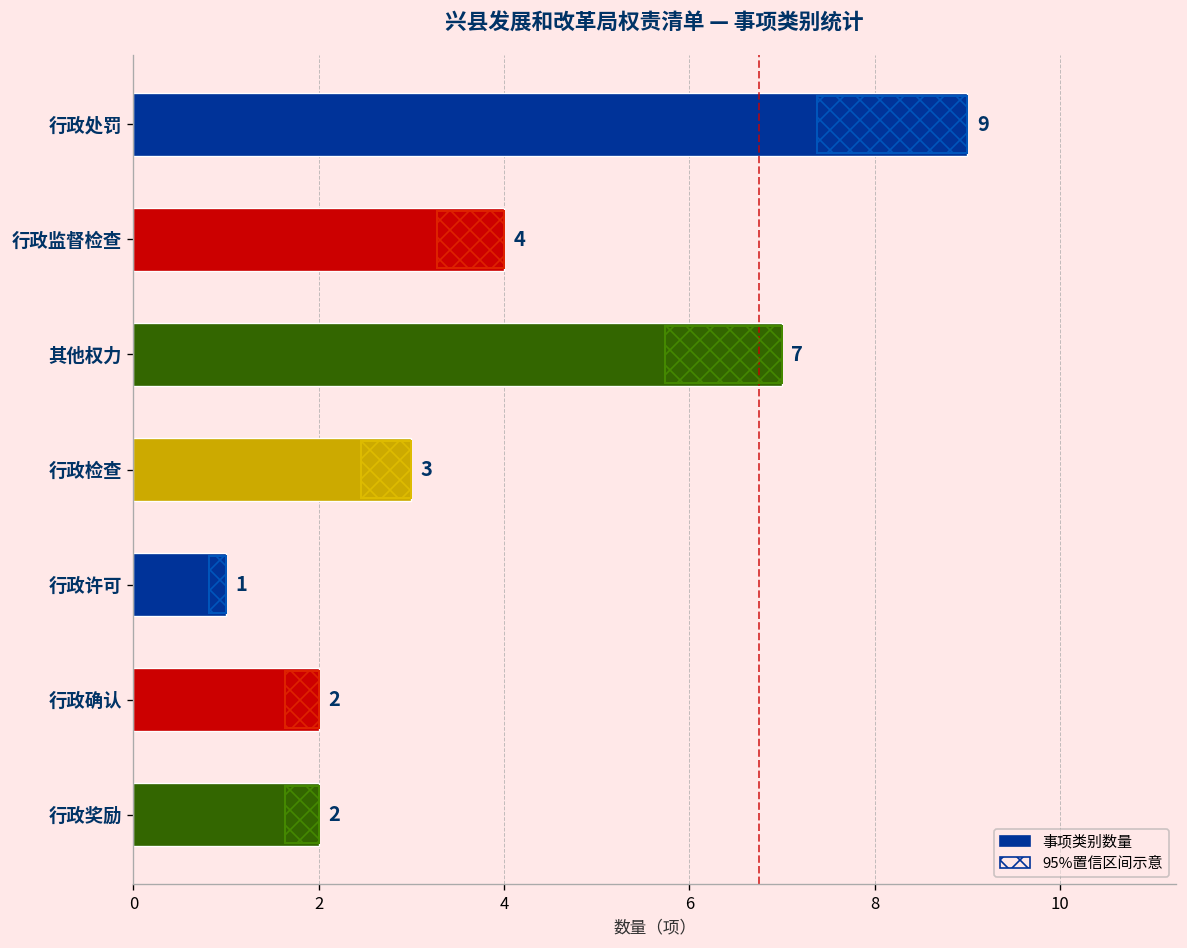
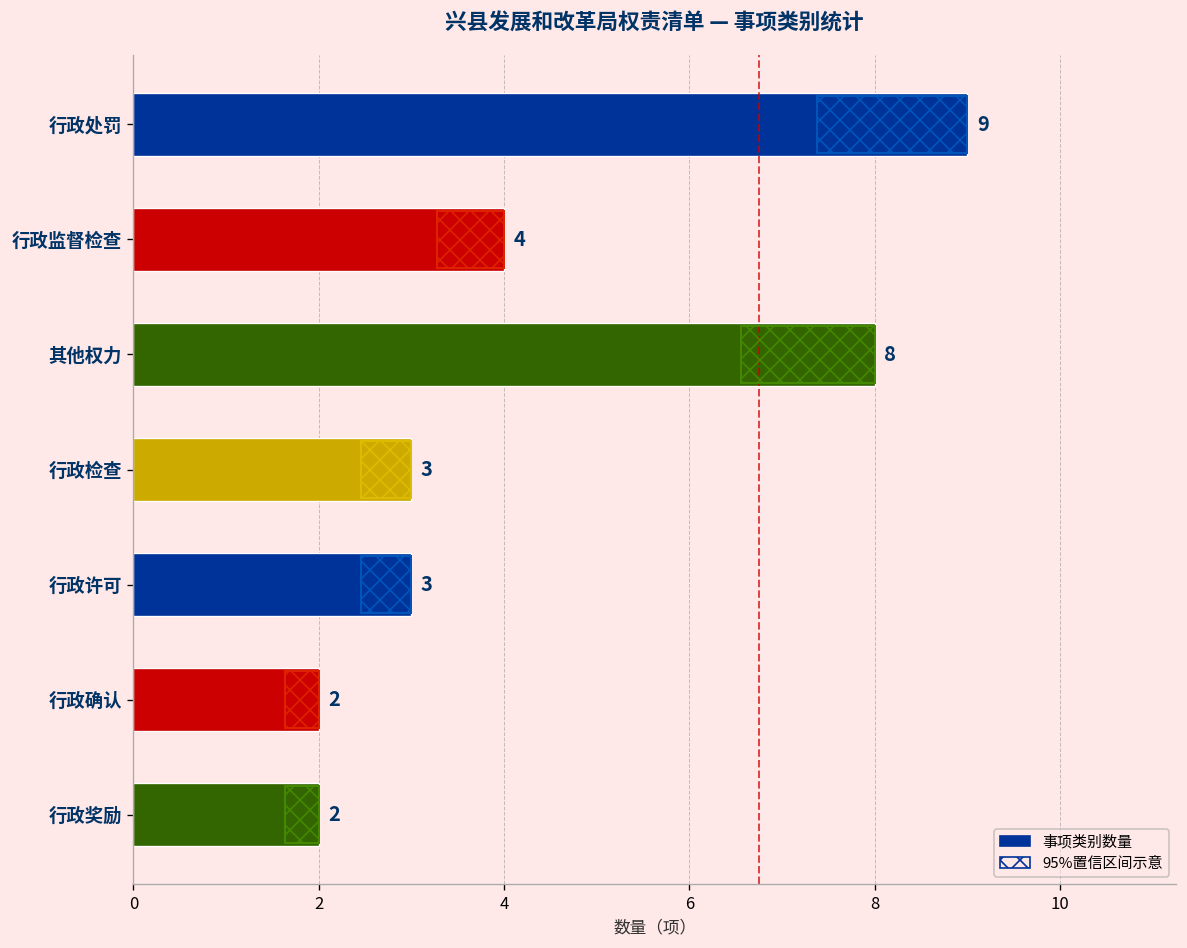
其他权力: 7 -> 8
行政许可: 1 -> 3
